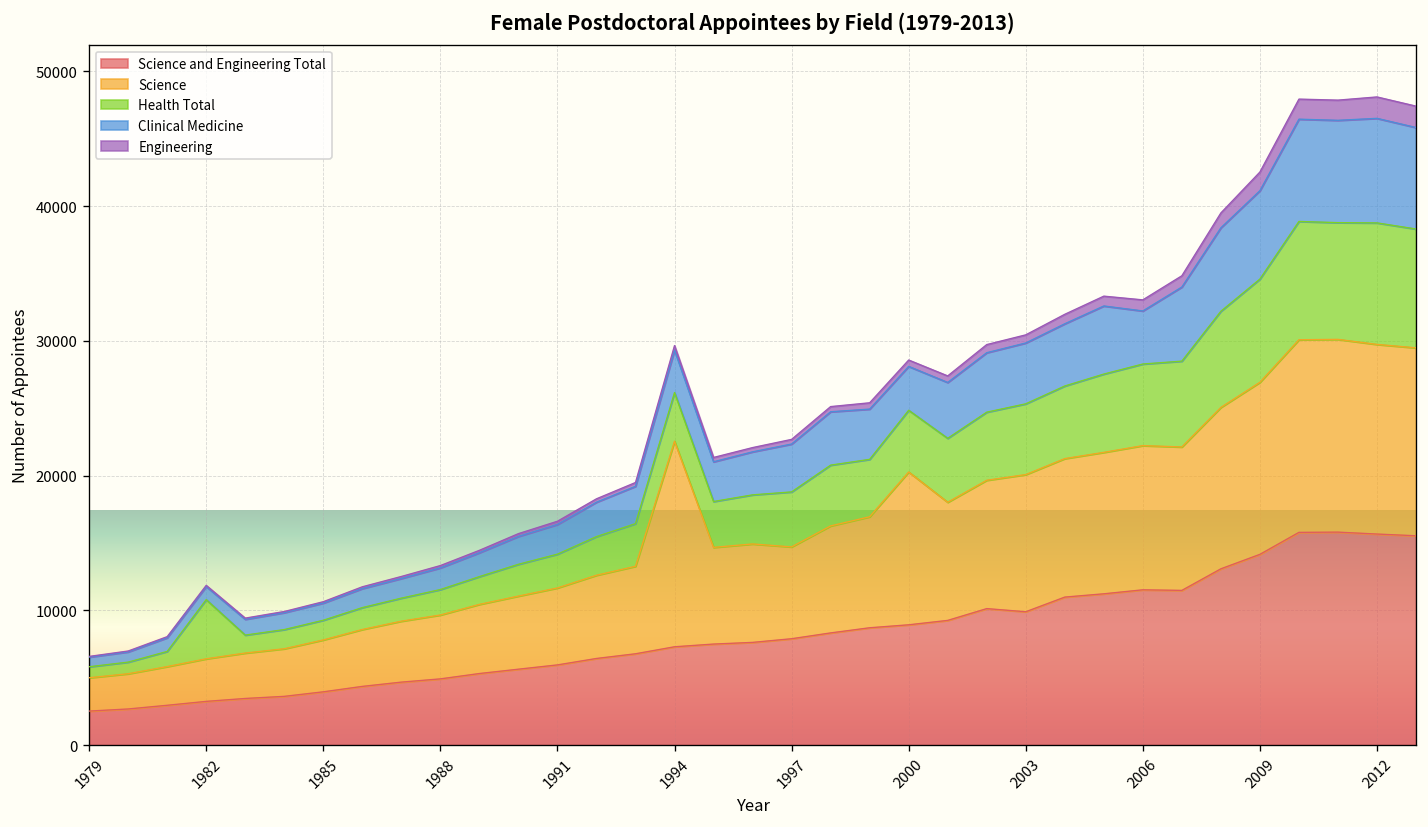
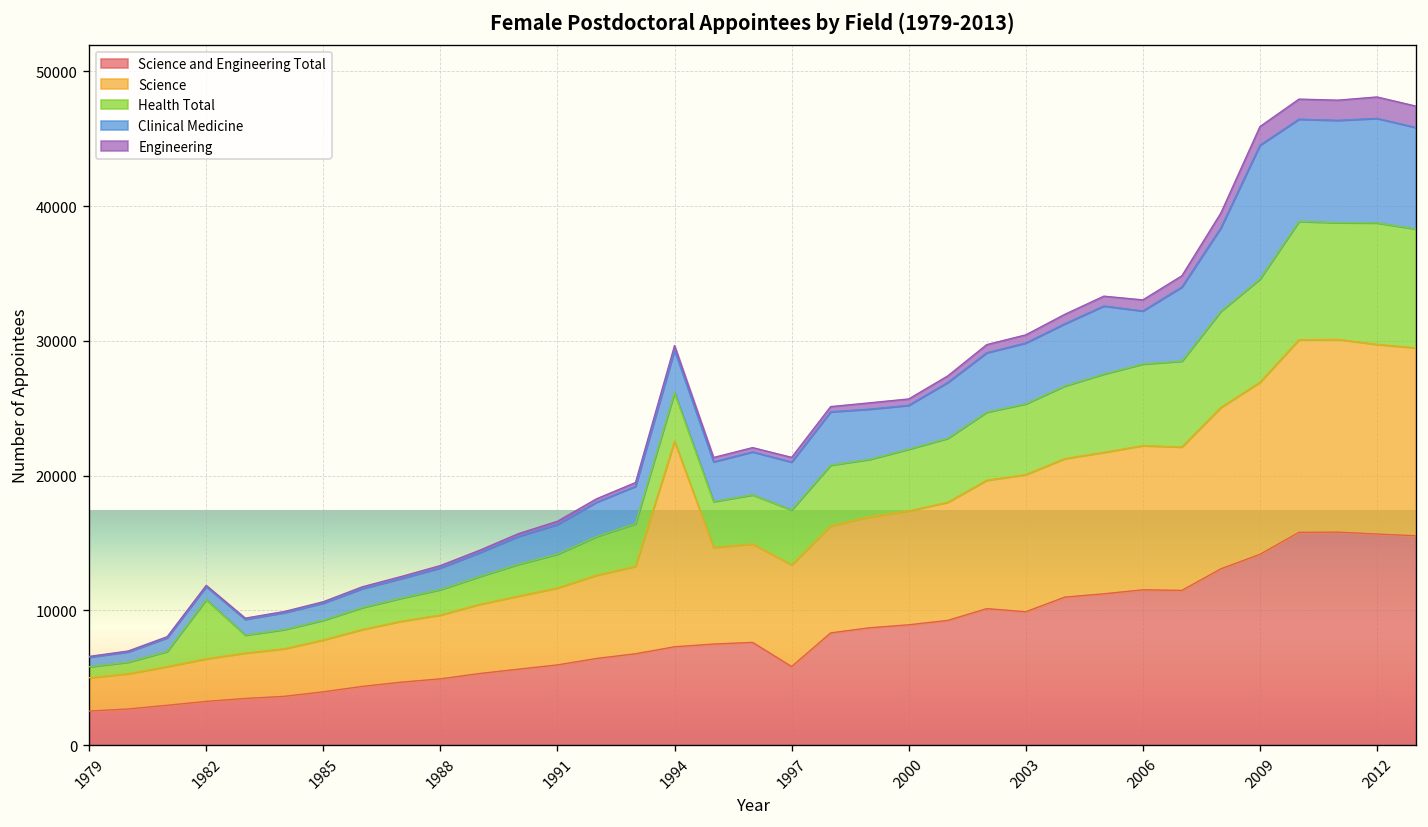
Science and Engineering Total, 1997: 7900 -> 5800
Science, 1997: 6800 -> 7500
Science, 2000: 11300 -> 8500
Clinical Medicine, 2009: 6600 -> 9900
